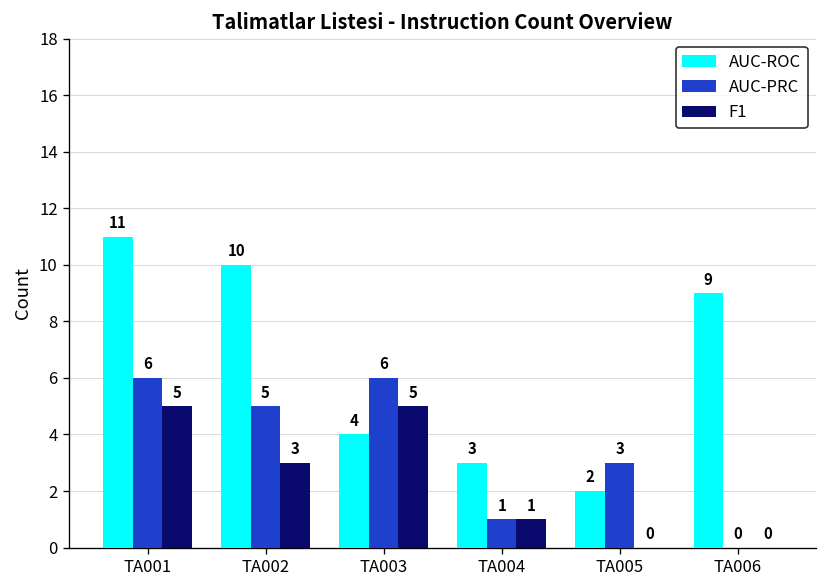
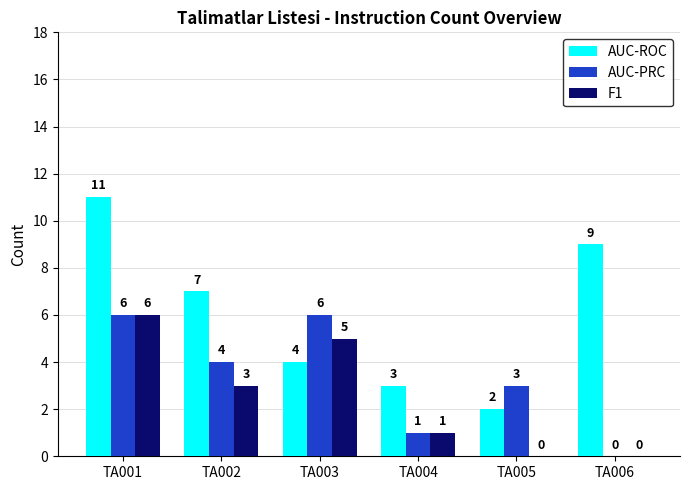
F1, TA001: 5 -> 6
AUC-ROC, TA002: 10 -> 7
AUC-PRC, TA002: 5 -> 4
